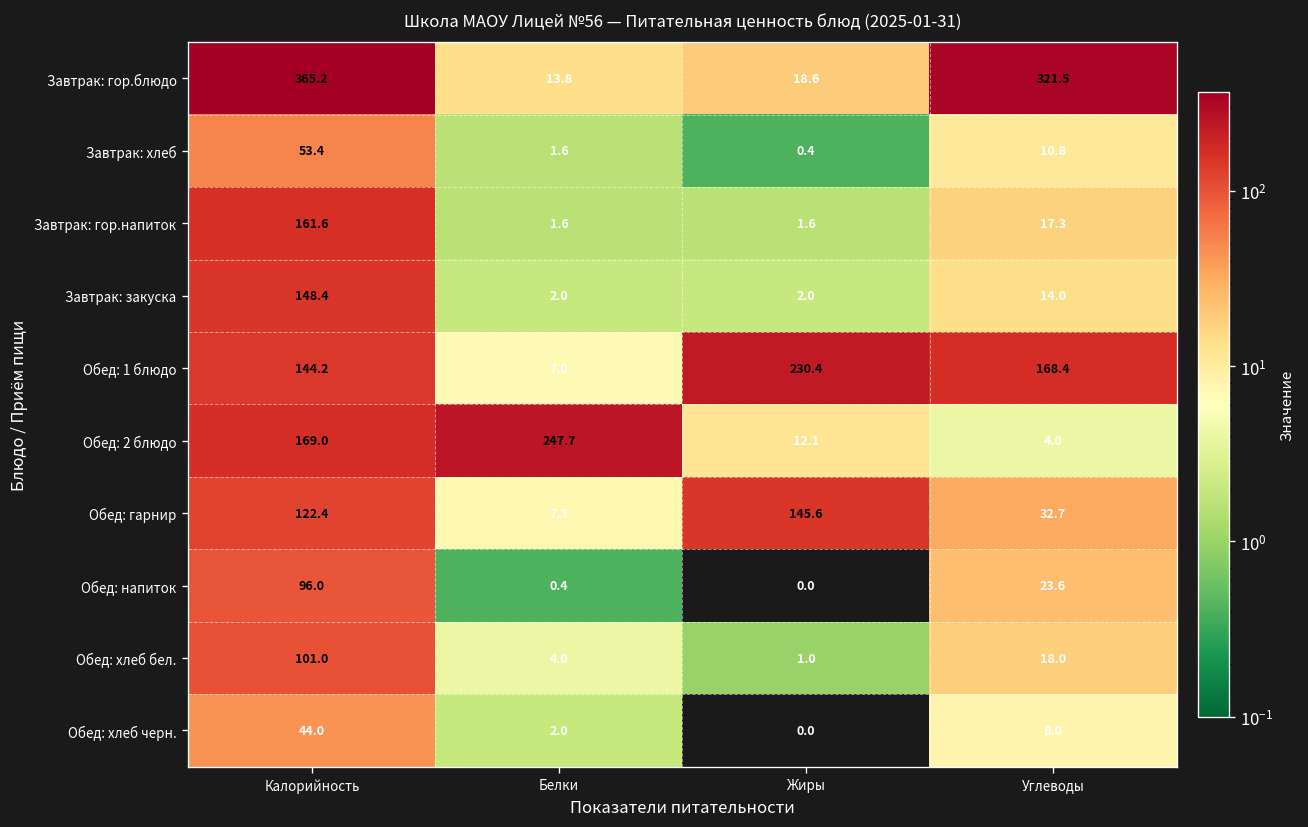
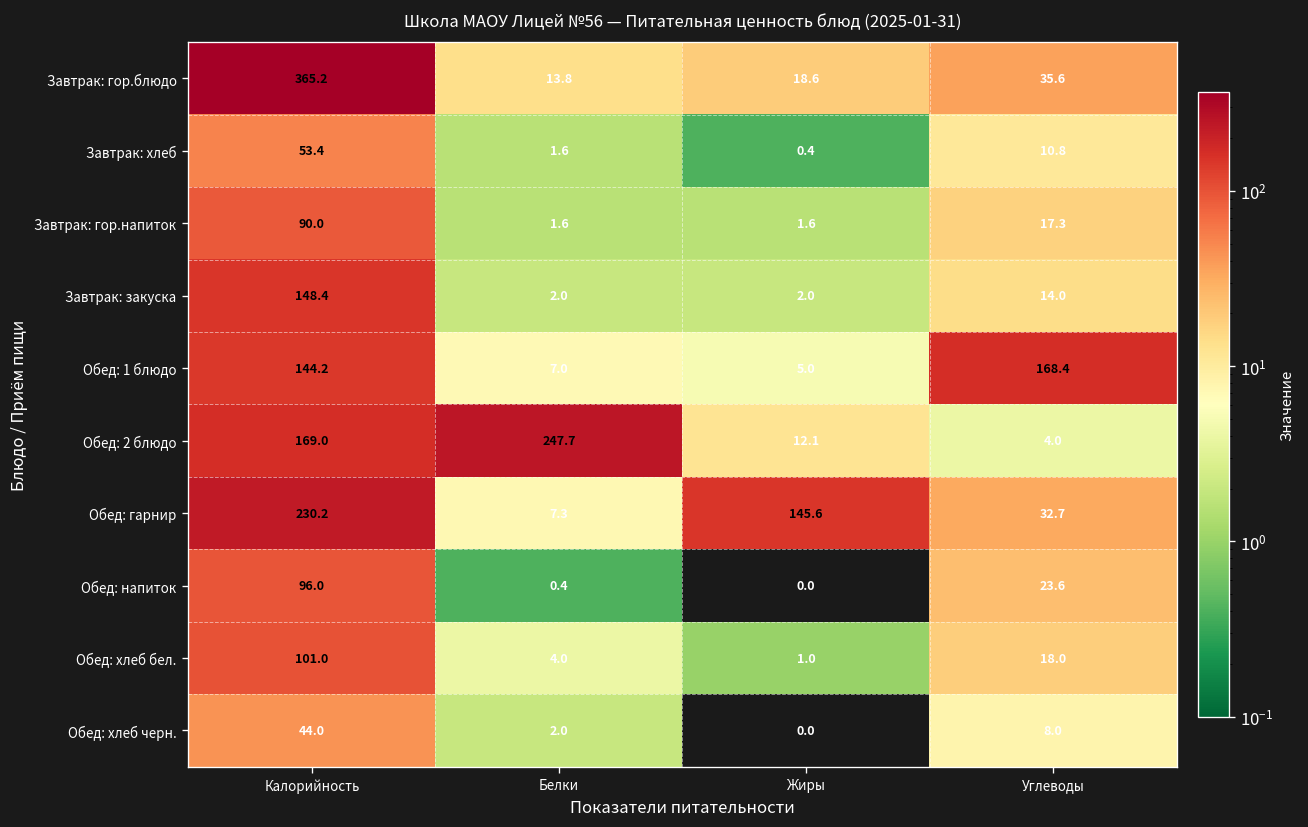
Завтрак: гор.блюдо, Углеводы: 321.5 -> 35.6
Завтрак: гор.напиток, Калорийность: 161.6 -> 90.0
Обед: 1 блюдо, Жиры: 230.4 -> 5.0
Обед: гарнир, Калорийность: 122.4 -> 230.2
